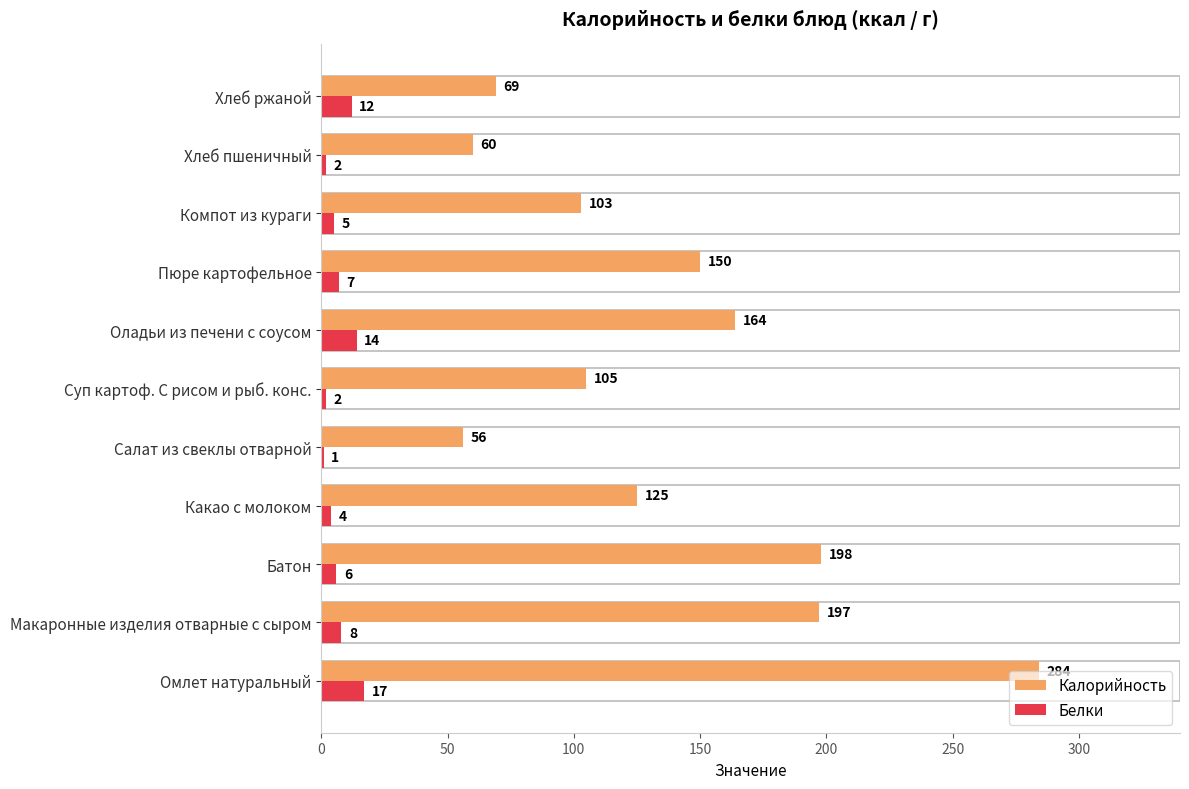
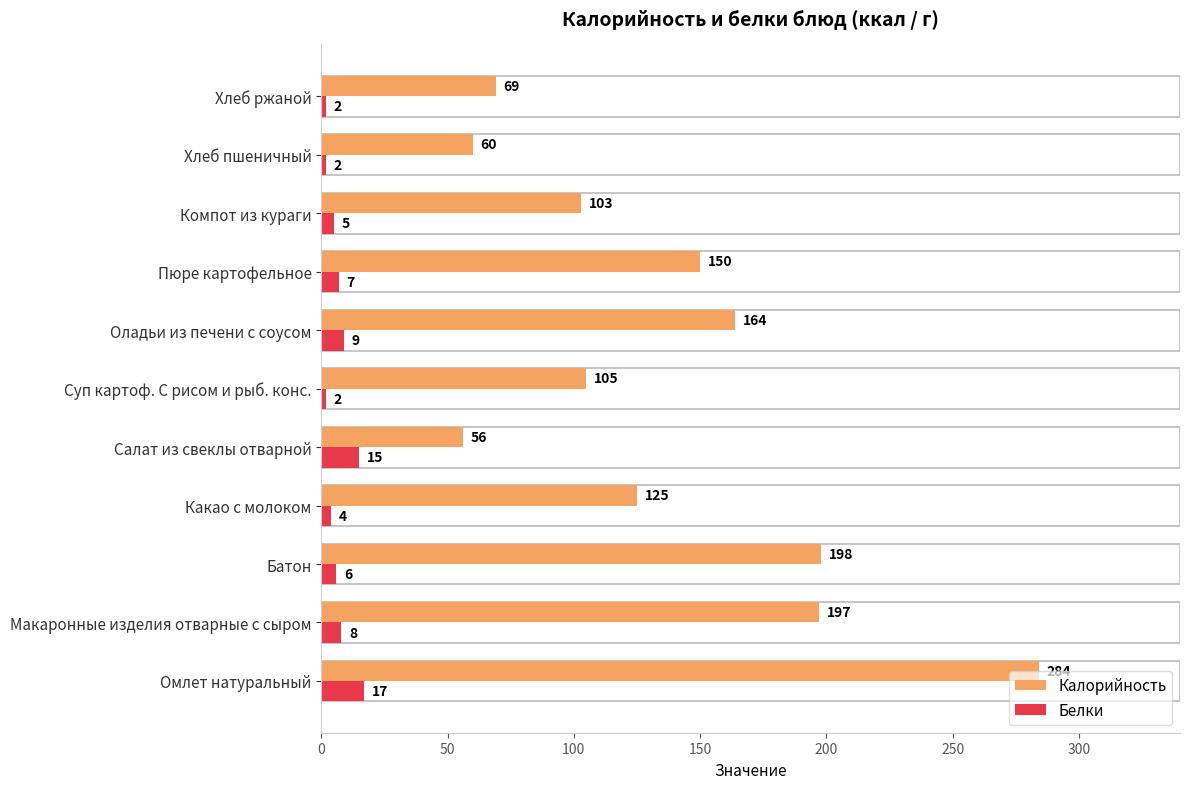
Белки, Хлеб ржаной: 12 -> 2
Белки, Оладьи из печени с соусом: 14 -> 9
Белки, Салат из свеклы отварной: 1 -> 15
